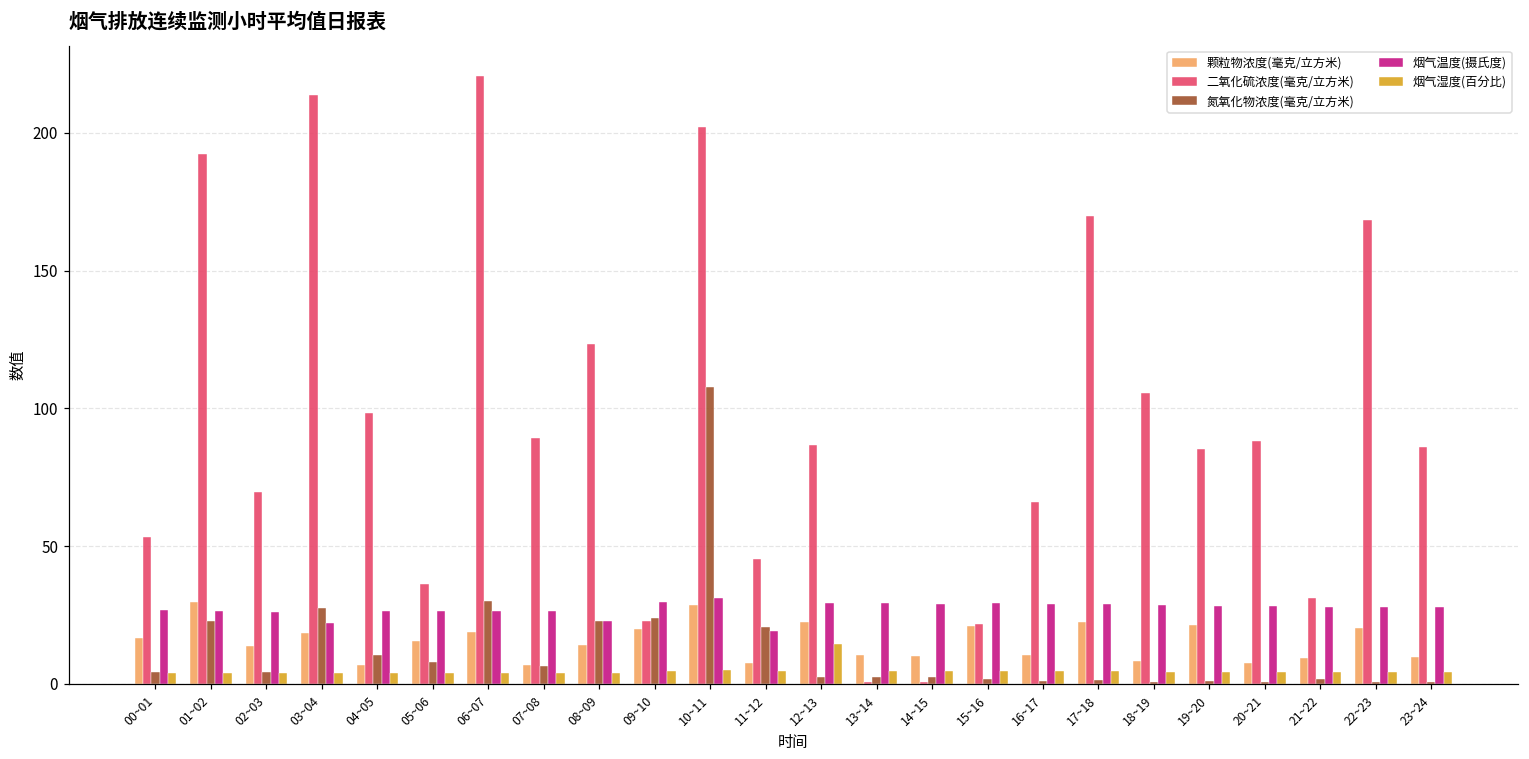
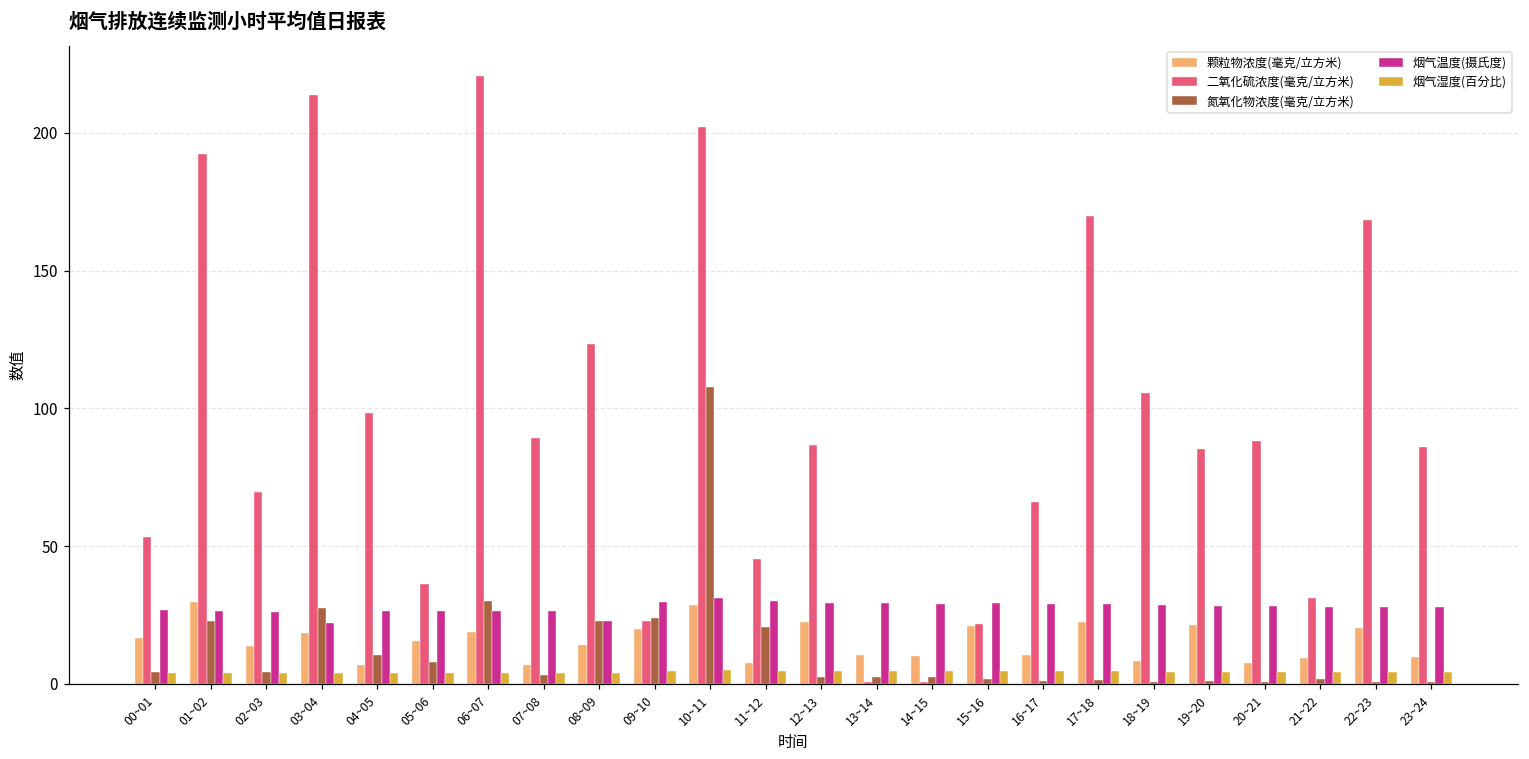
氮氧化物浓度(毫克/立方米), 07~08: 7 -> 3
烟气温度(摄氏度), 11~12: 19 -> 30
烟气湿度(百分比), 12~13: 14 -> 5
